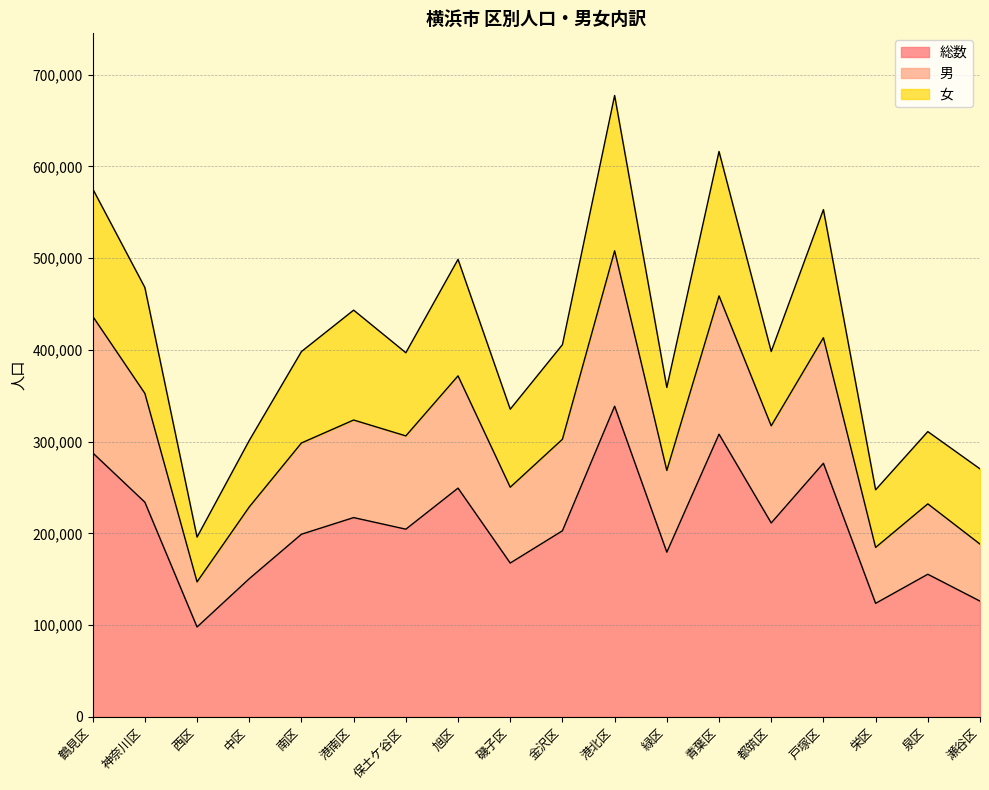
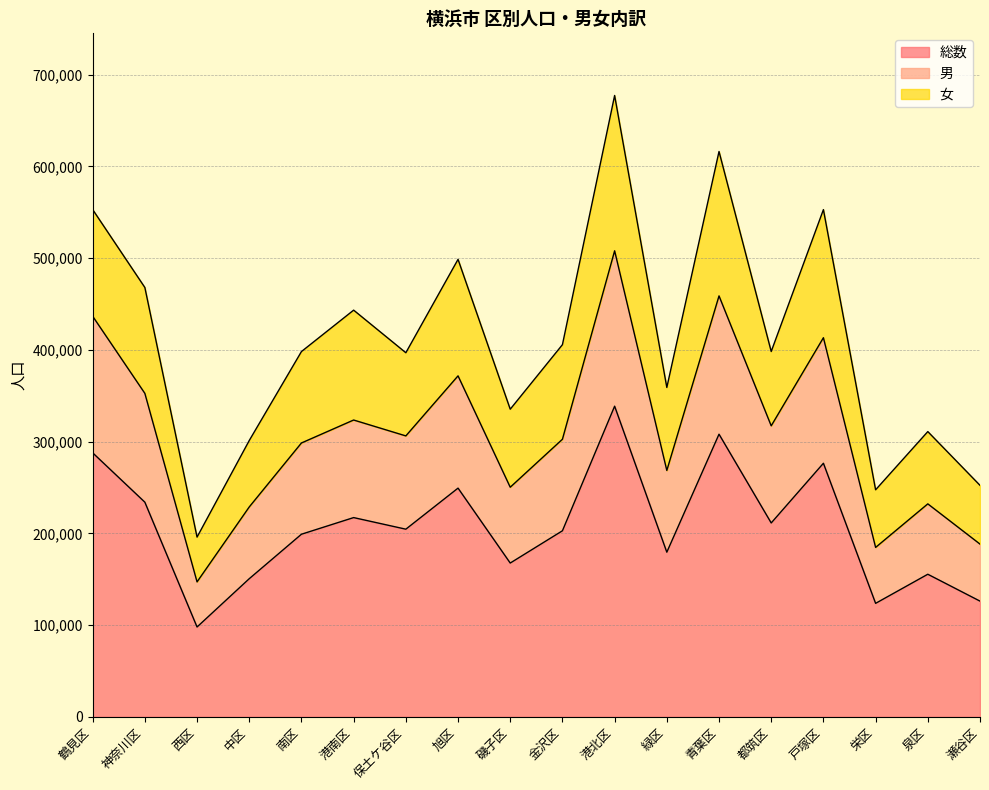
女, 鶴見区: 140,000 -> 120,000
女, 瀬谷区: 80,000 -> 60,000
